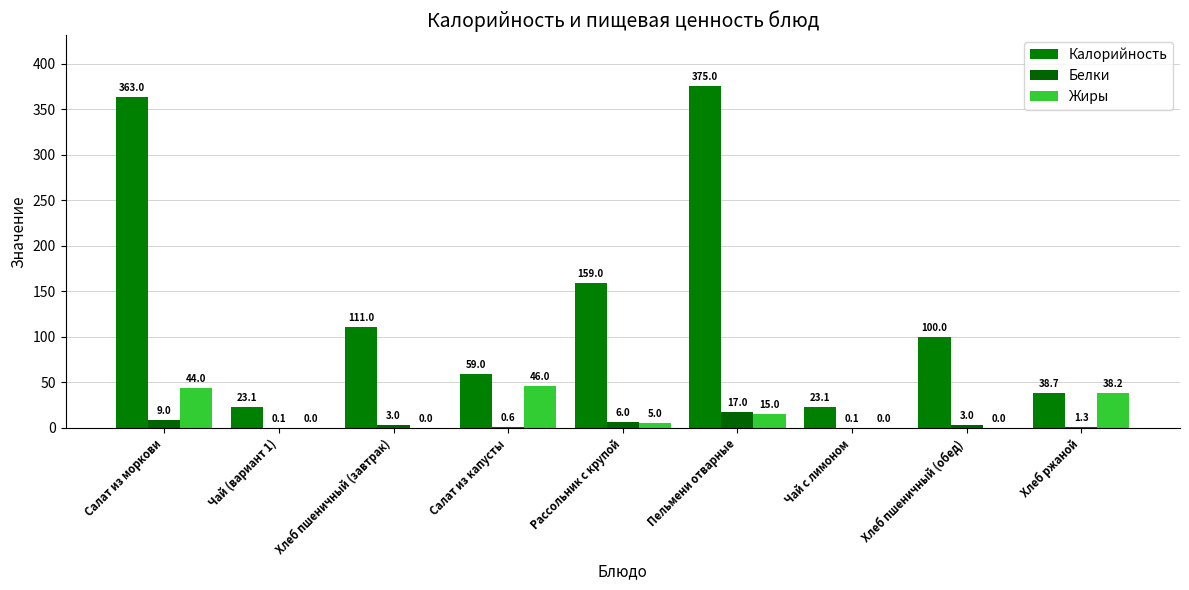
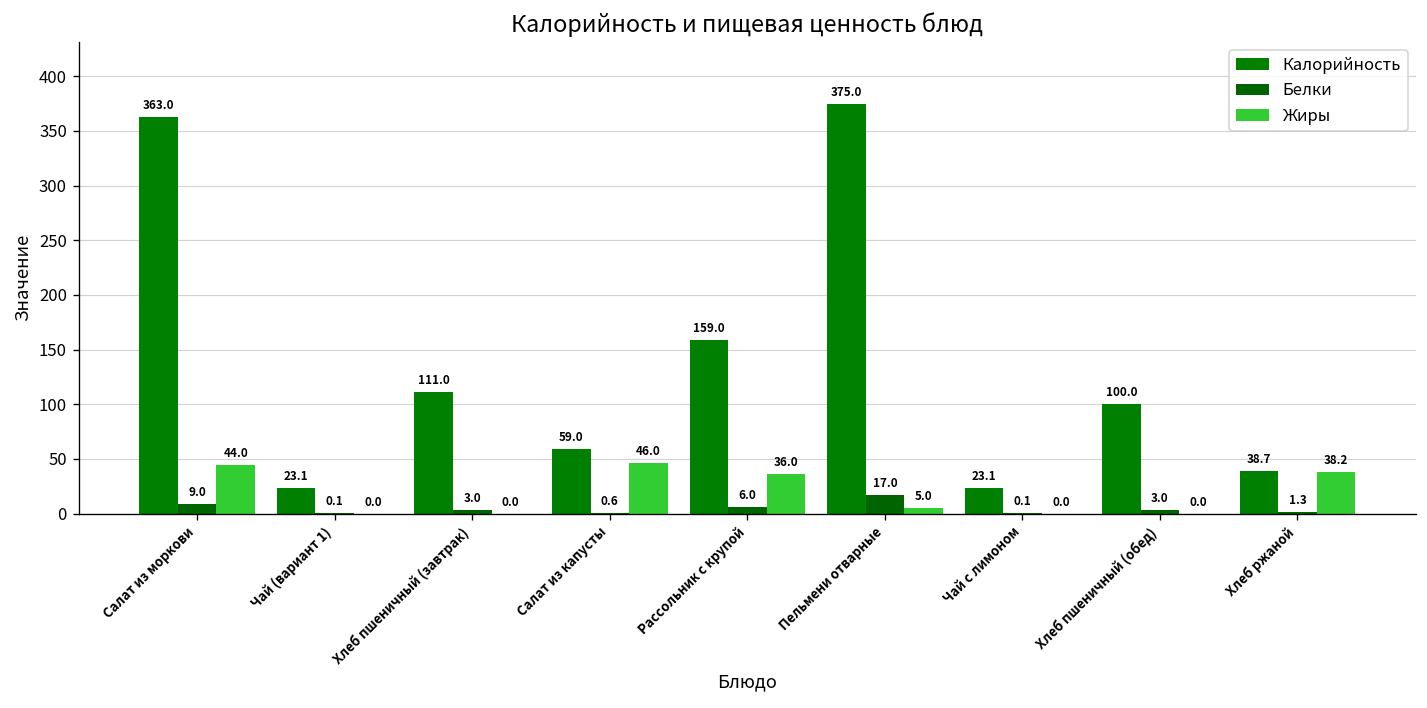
Жиры, Рассольник с крупой: 5.0 -> 36.0
Жиры, Пельмени отварные: 15.0 -> 5.0
